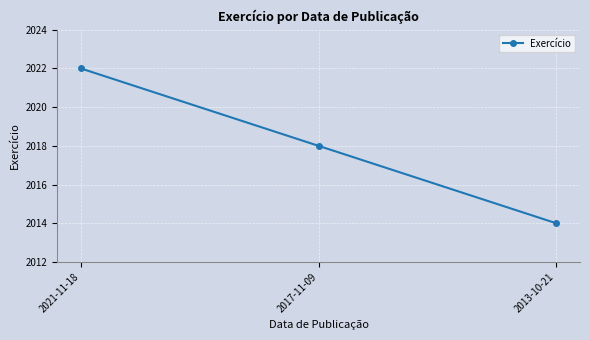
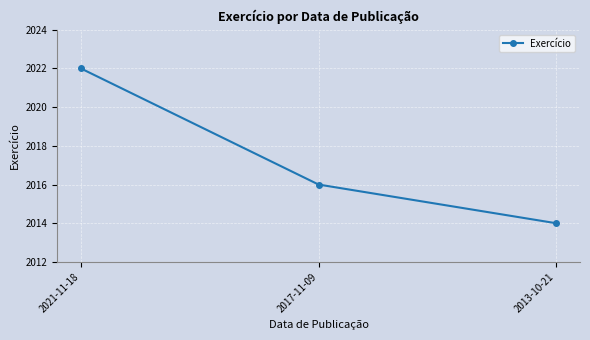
2017-11-09: 2018 -> 2016
